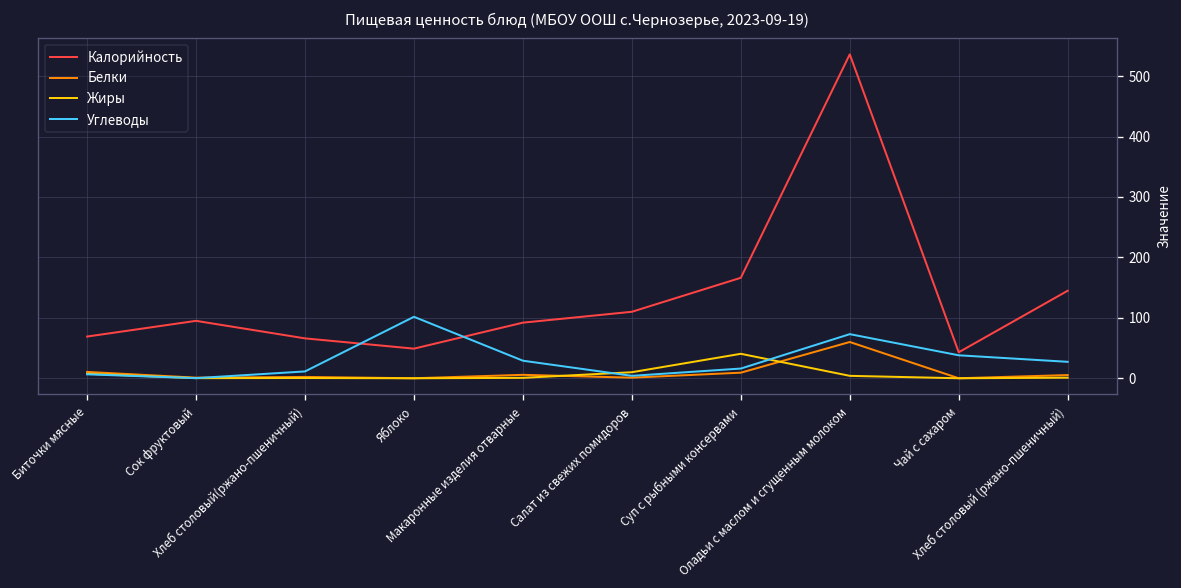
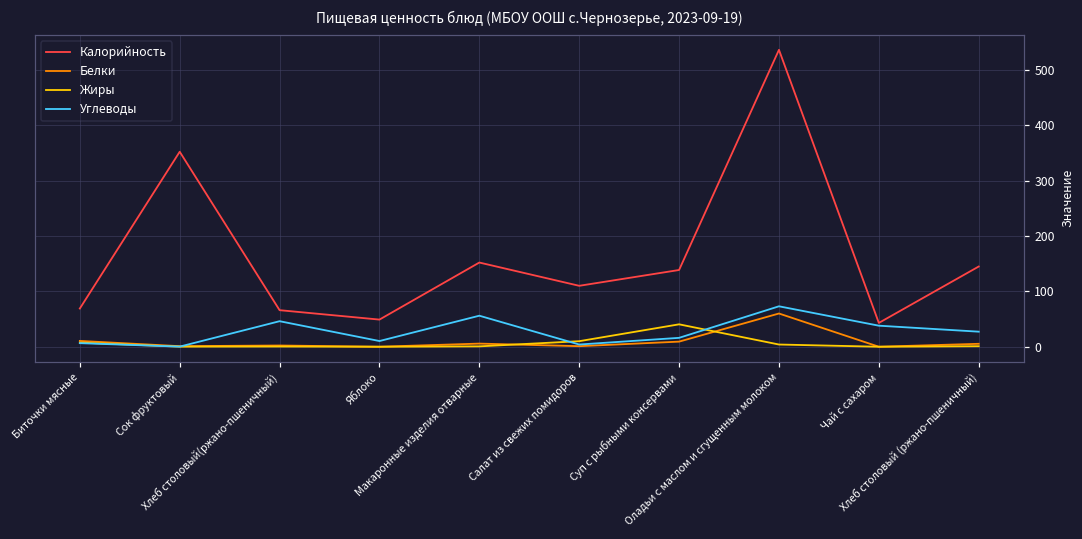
Калорийность, Сок фруктовый: 100 -> 350
Углеводы, Хлеб столовый(ржано-пшеничный): 10 -> 50
Углеводы, Яблоко: 100 -> 10
Калорийность, Макаронные изделия отварные: 90 -> 150
Углеводы, Макаронные изделия отварные: 30 -> 60
Калорийность, Суп с рыбными консервами: 170 -> 140
